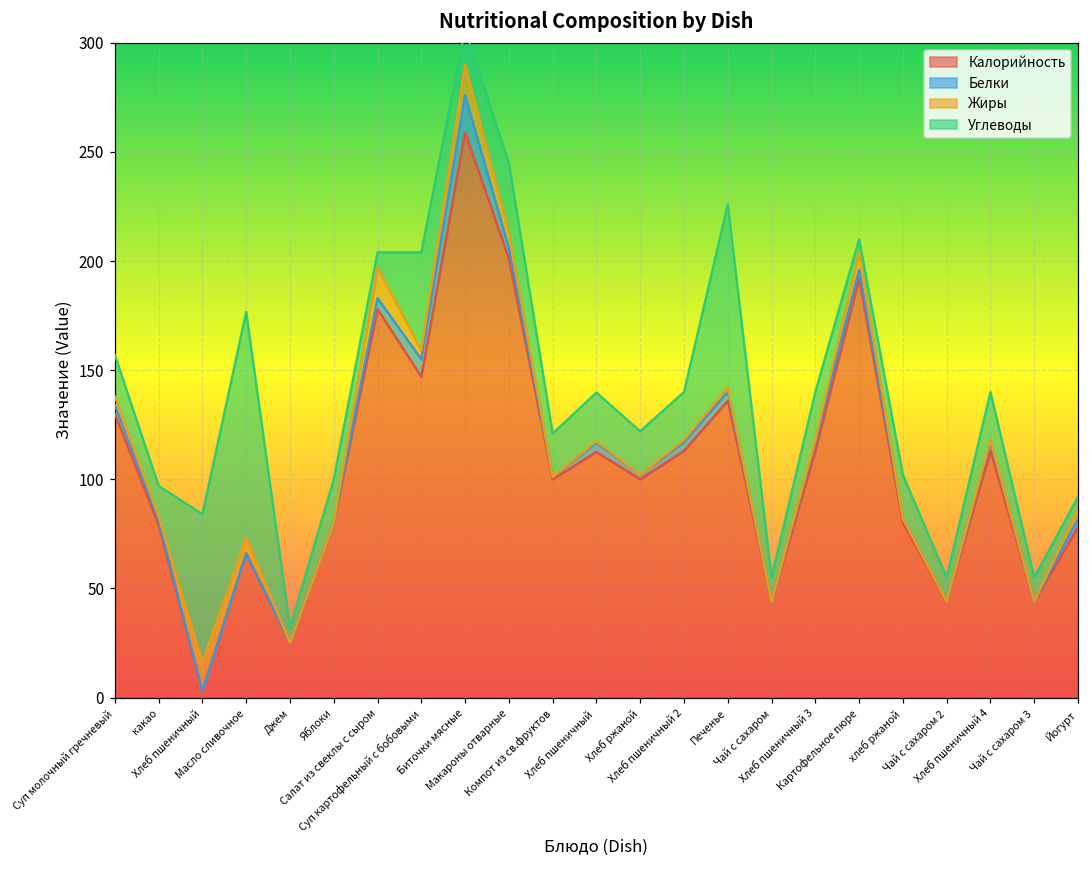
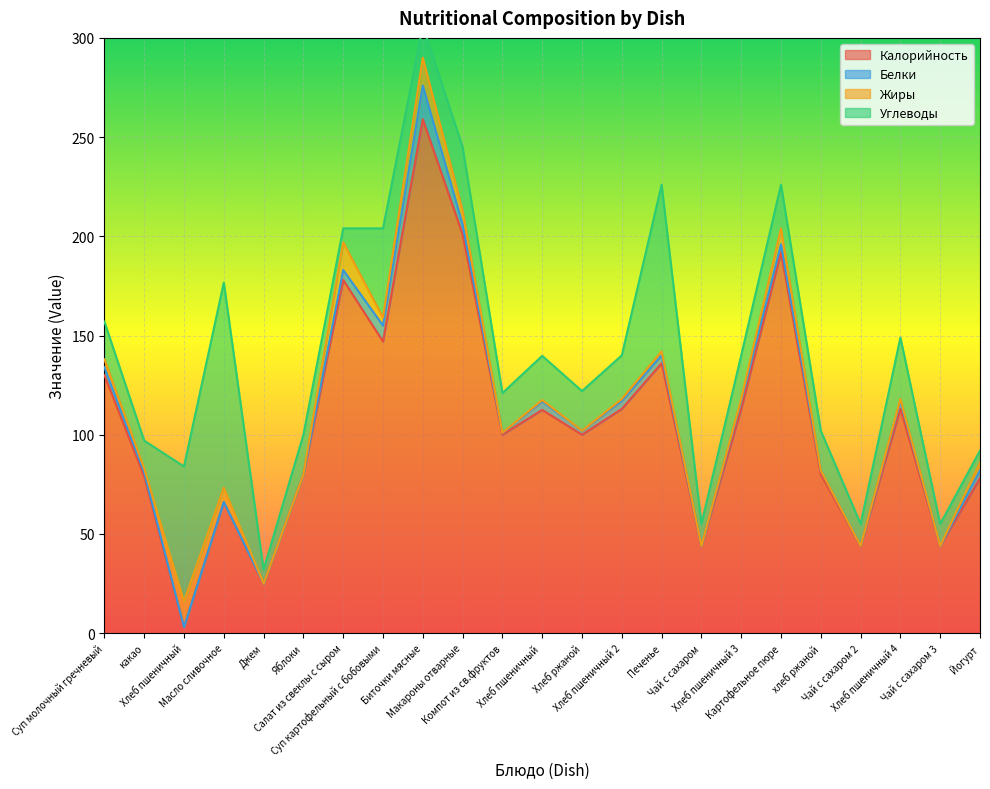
Углеводы, Картофельное пюре: 6 -> 22
Углеводы, Хлеб пшеничный 4: 22 -> 31
